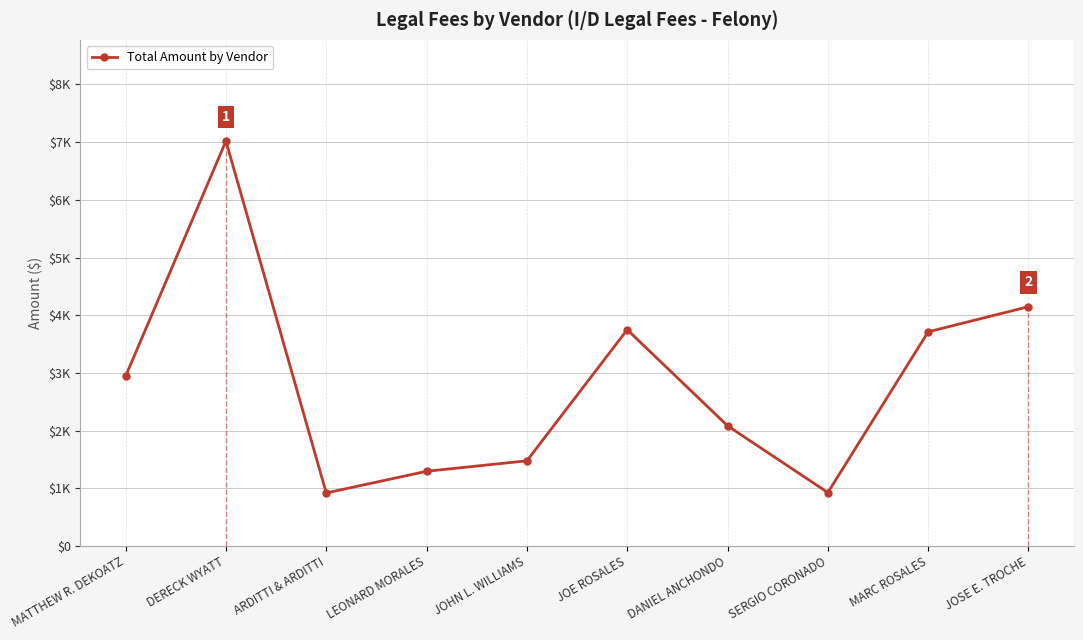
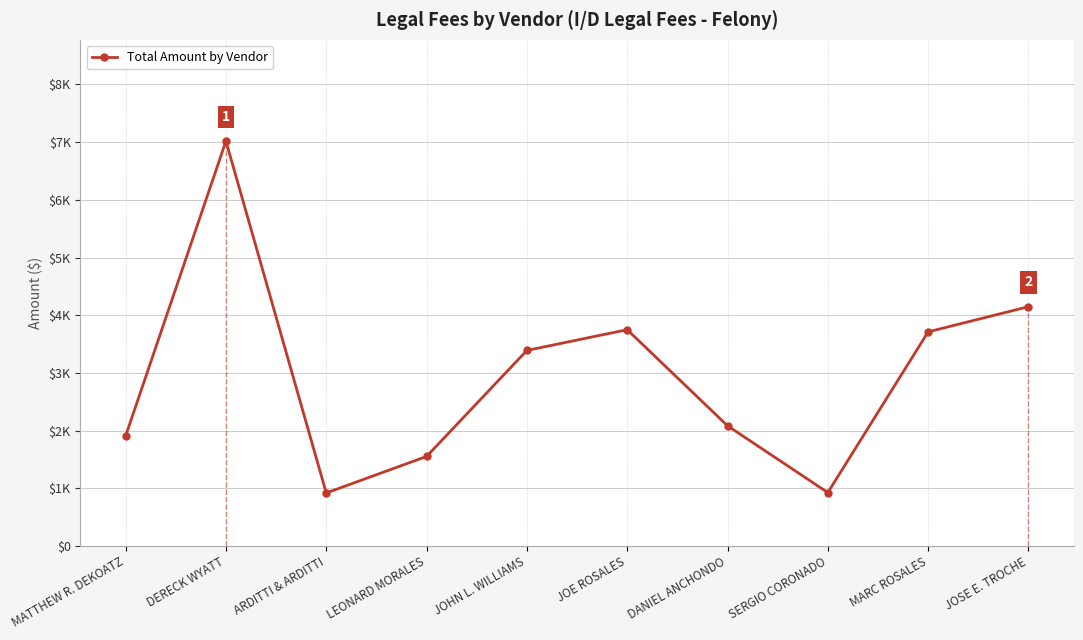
MATTHEW R. DEKOATZ: $2900 -> $1900
LEONARD MORALES: $1300 -> $1600
JOHN L. WILLIAMS: $1500 -> $3400
